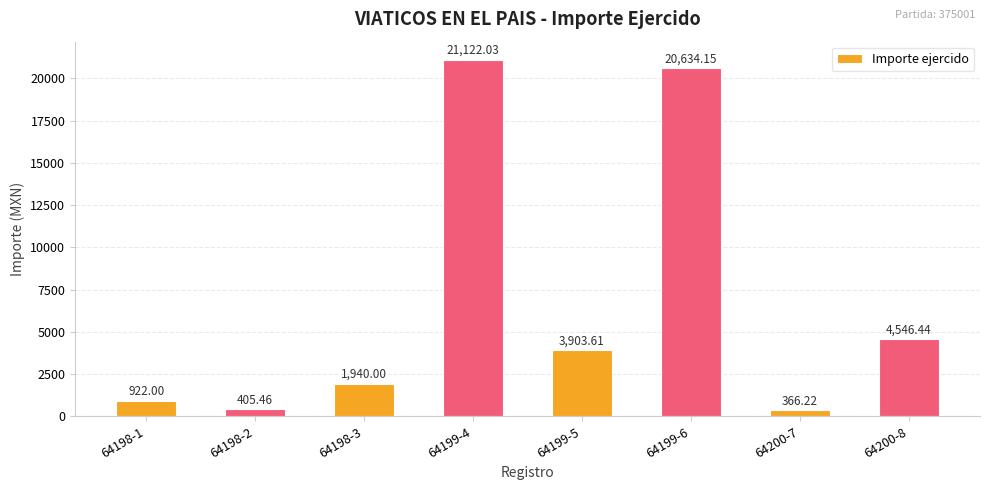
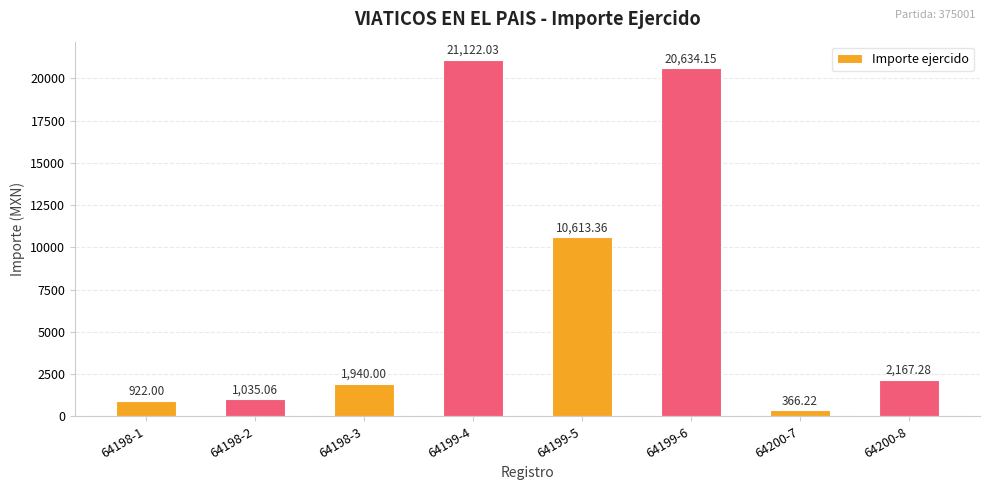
64198-2: 405.46 -> 1,035.06
64199-5: 3,903.61 -> 10,613.36
64200-8: 4,546.44 -> 2,167.28
